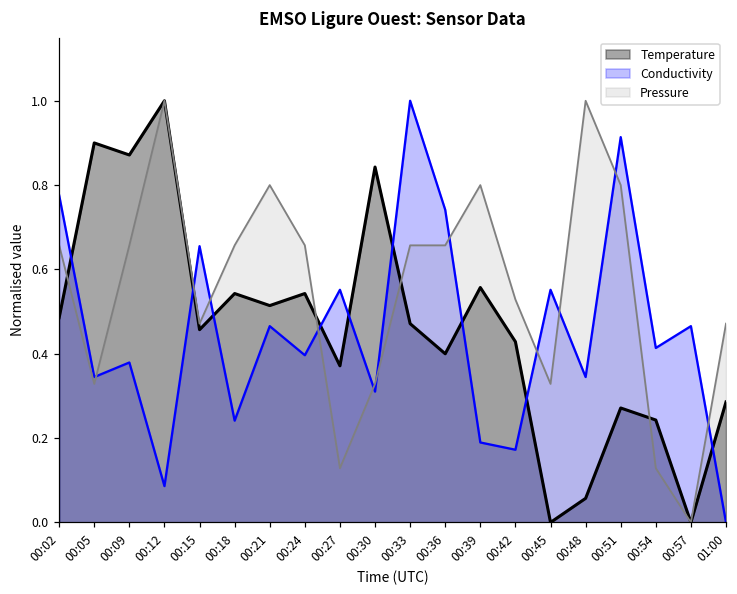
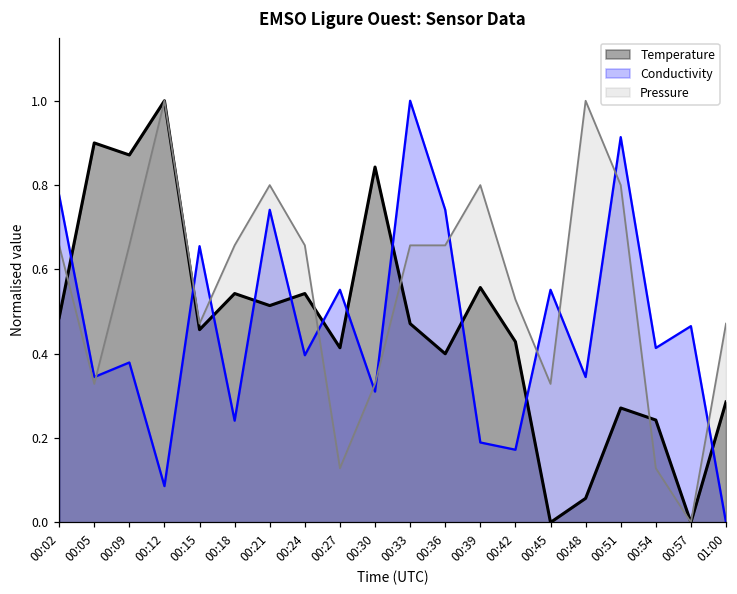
Conductivity, 00:21: 0.47 -> 0.74
Temperature, 00:27: 0.37 -> 0.41
